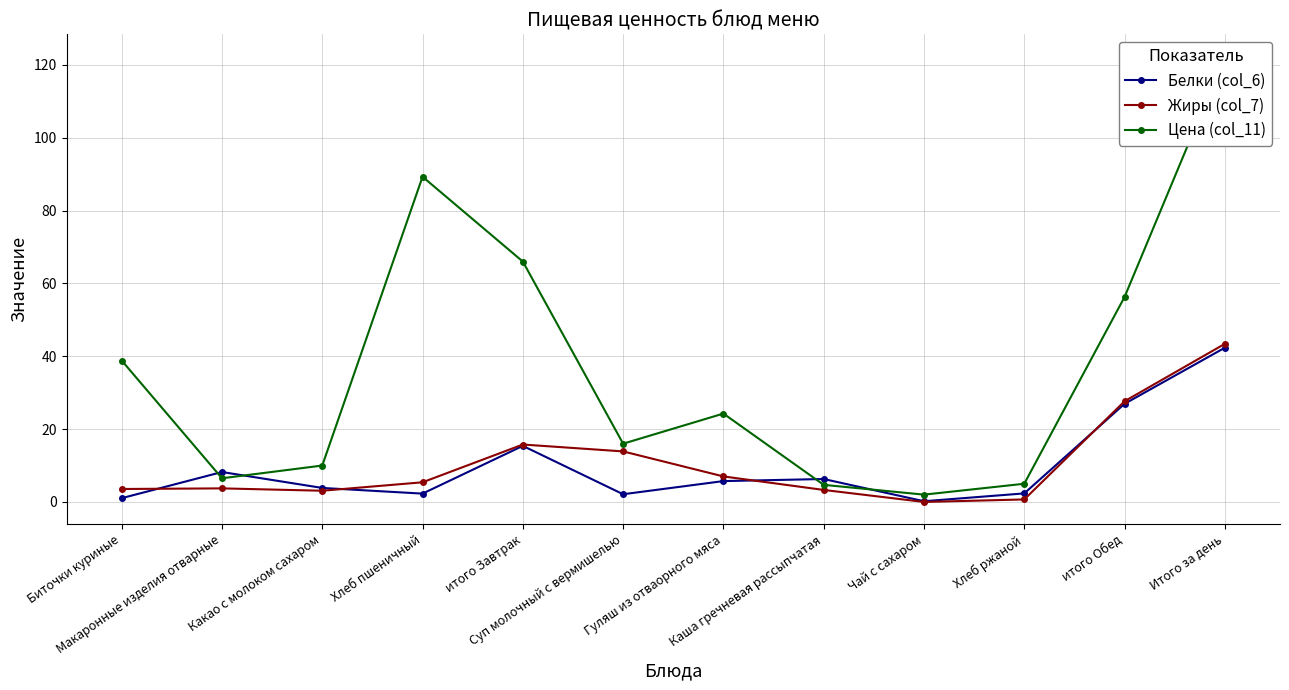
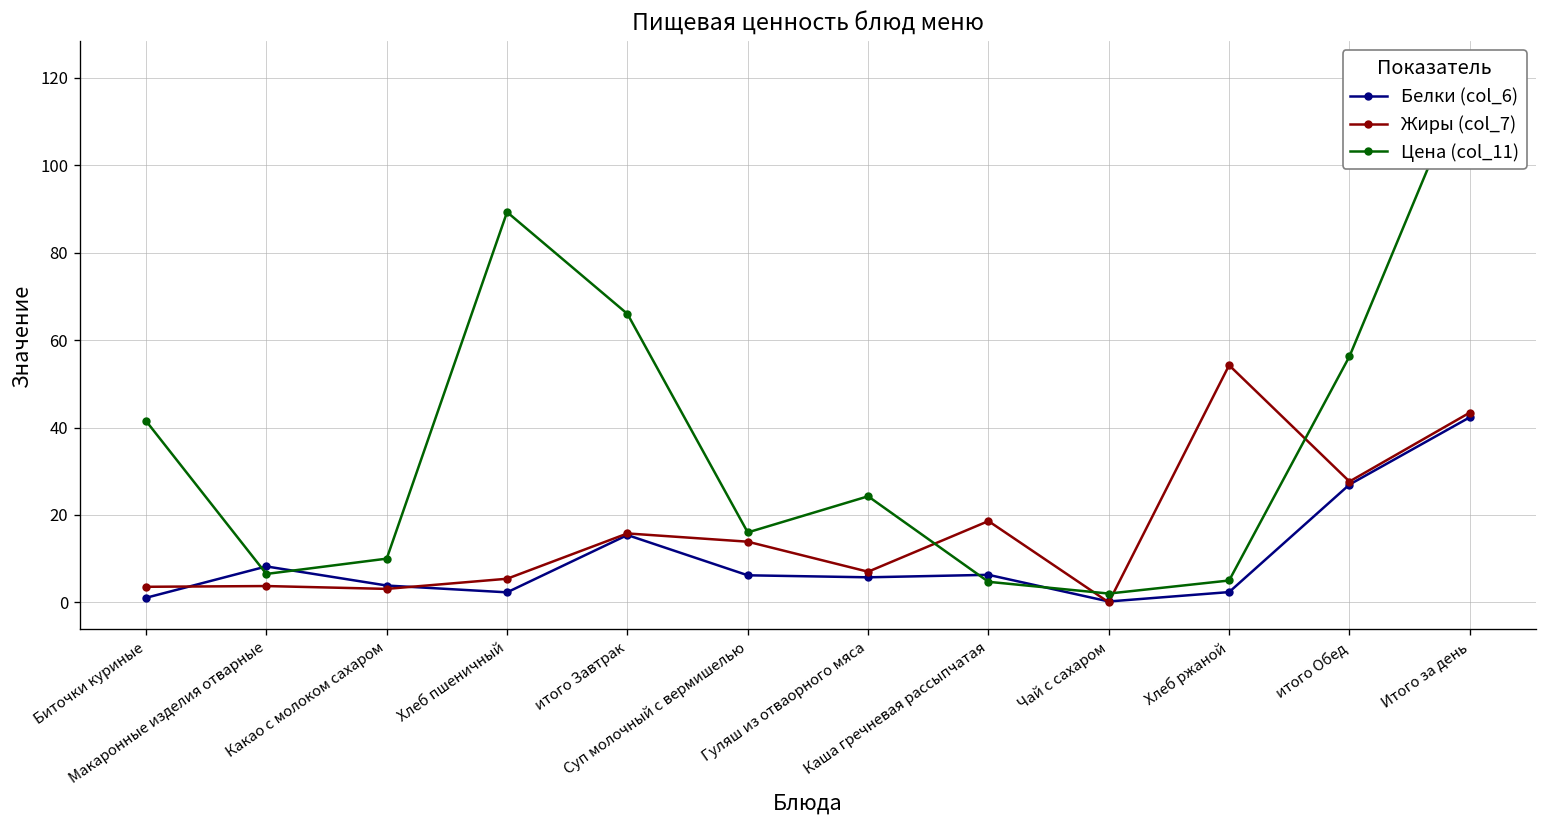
Цена (col_11), Биточки куриные: 39 -> 42
Белки (col_6), Суп молочный с вермишелью: 2 -> 6
Жиры (col_7), Каша гречневая рассыпчатая: 3 -> 19
Жиры (col_7), Хлеб ржаной: 1 -> 54
